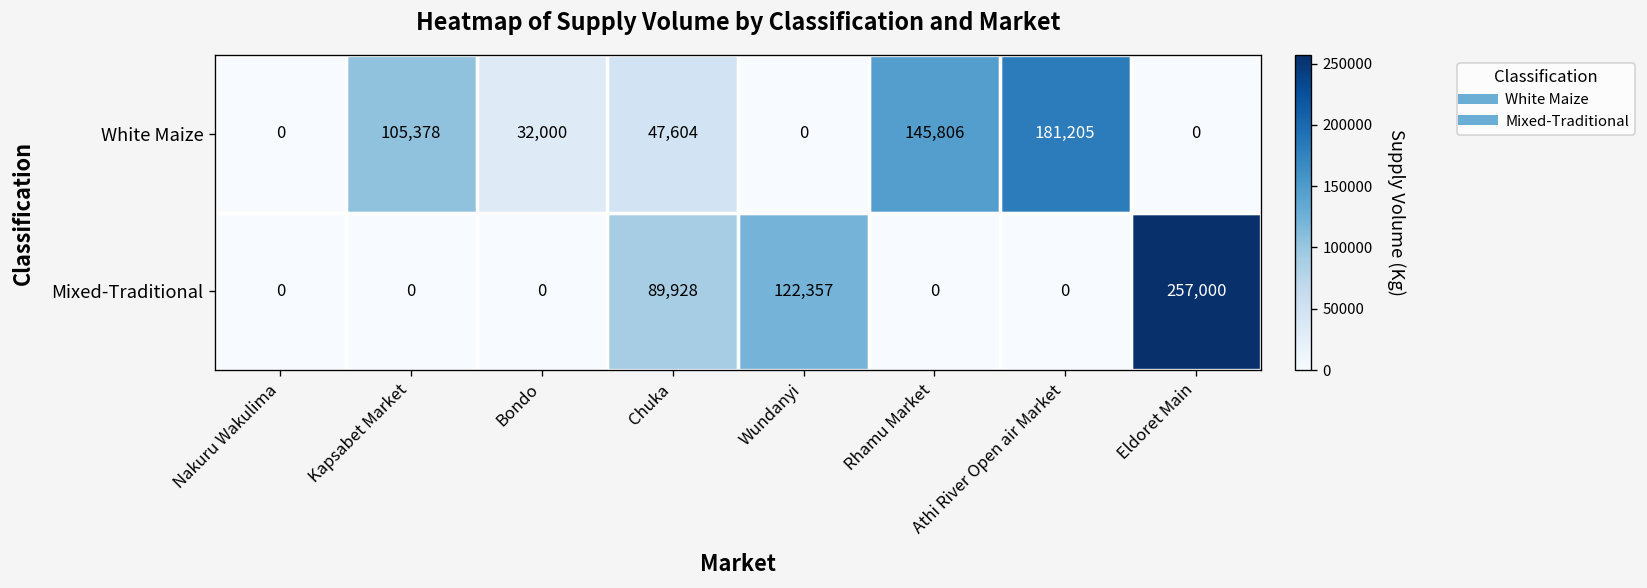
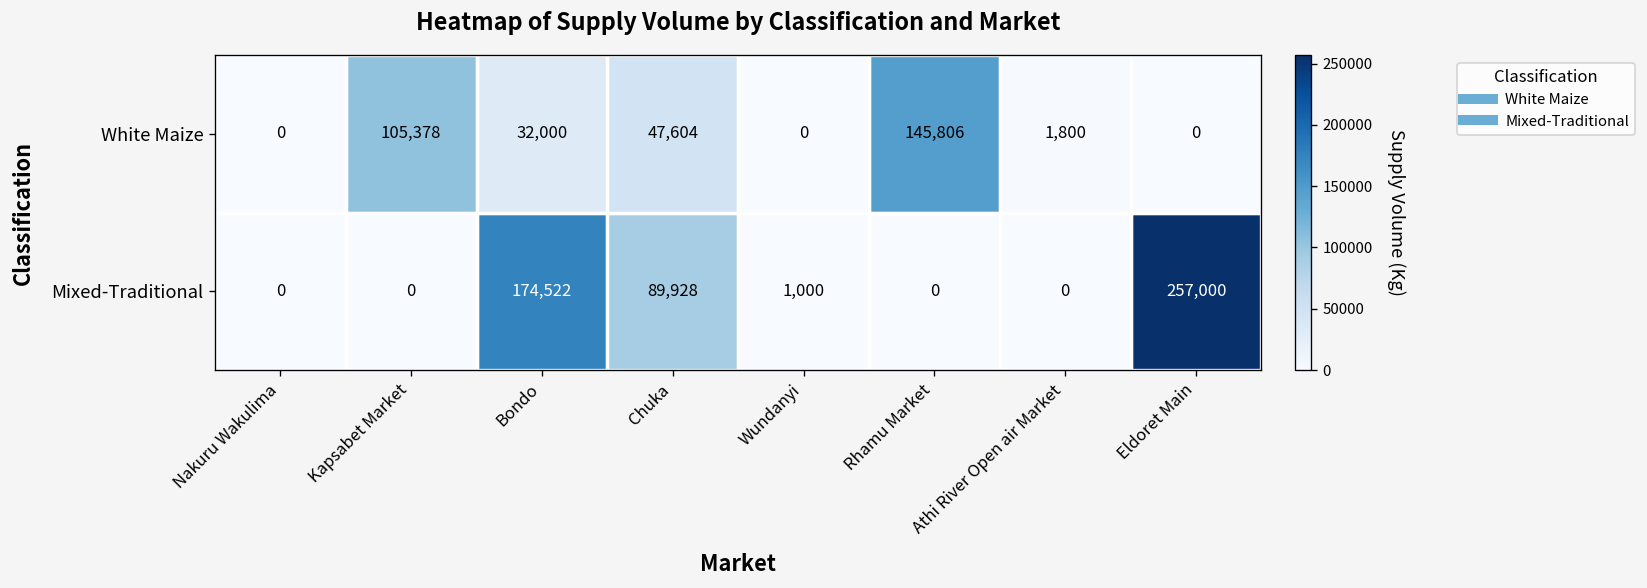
White Maize, Athi River Open air Market: 181,205 -> 1,800
Mixed-Traditional, Bondo: 0 -> 174,522
Mixed-Traditional, Wundanyi: 122,357 -> 1,000
